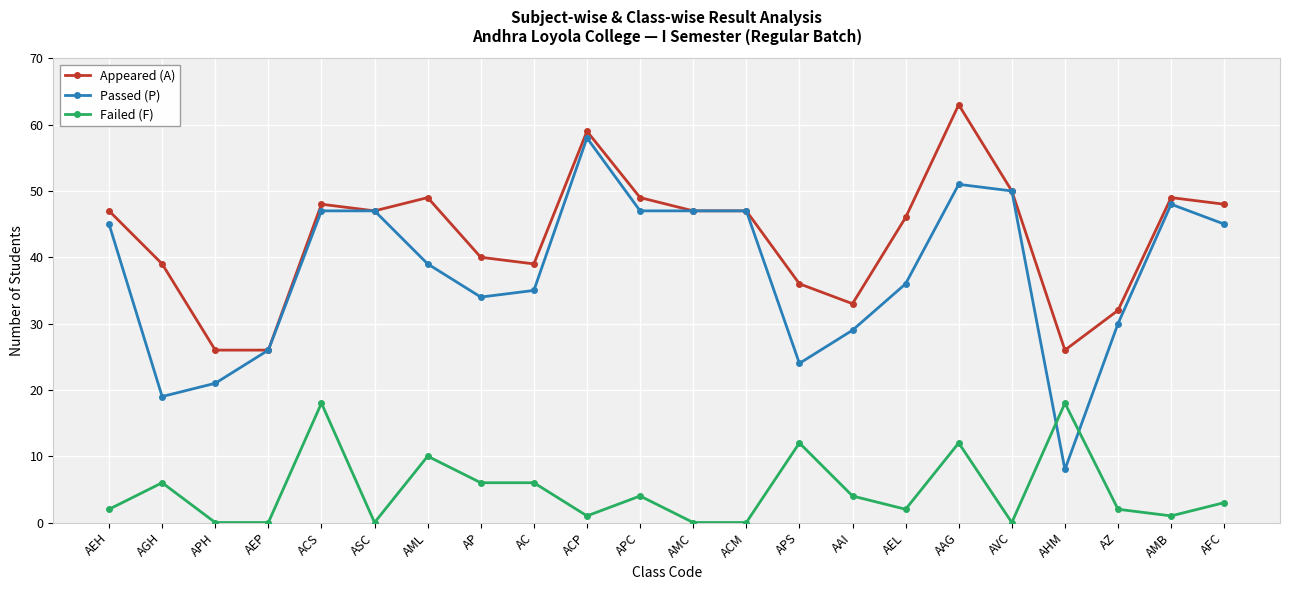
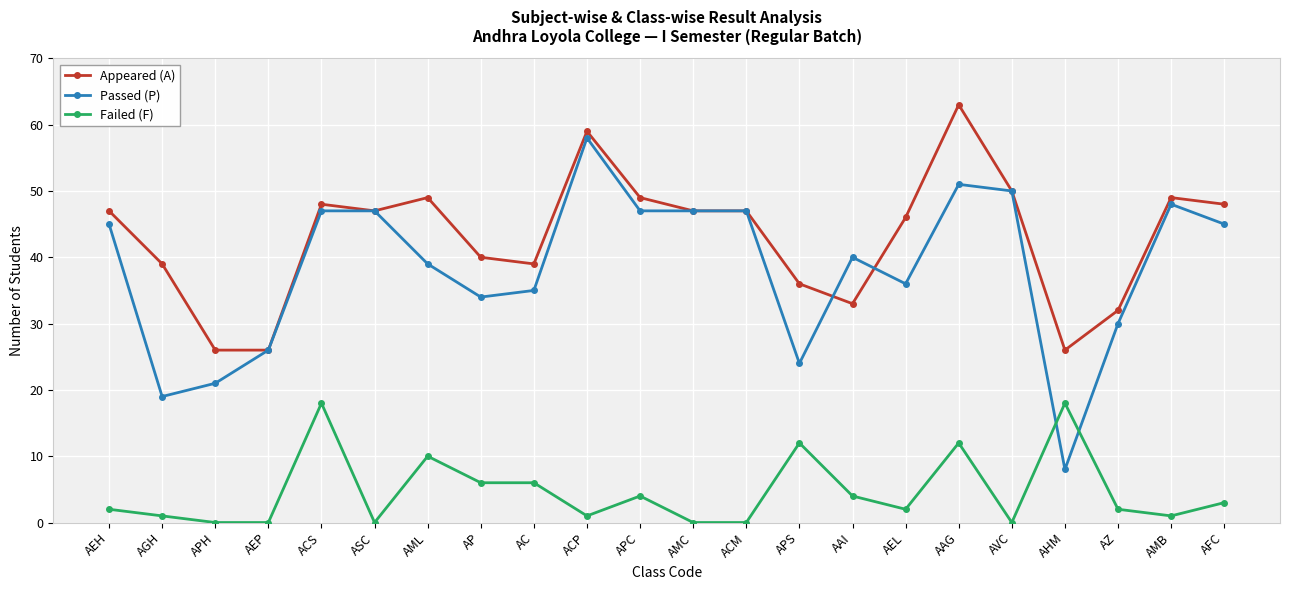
Failed (F), AGH: 6 -> 1
Passed (P), AAI: 29 -> 40
